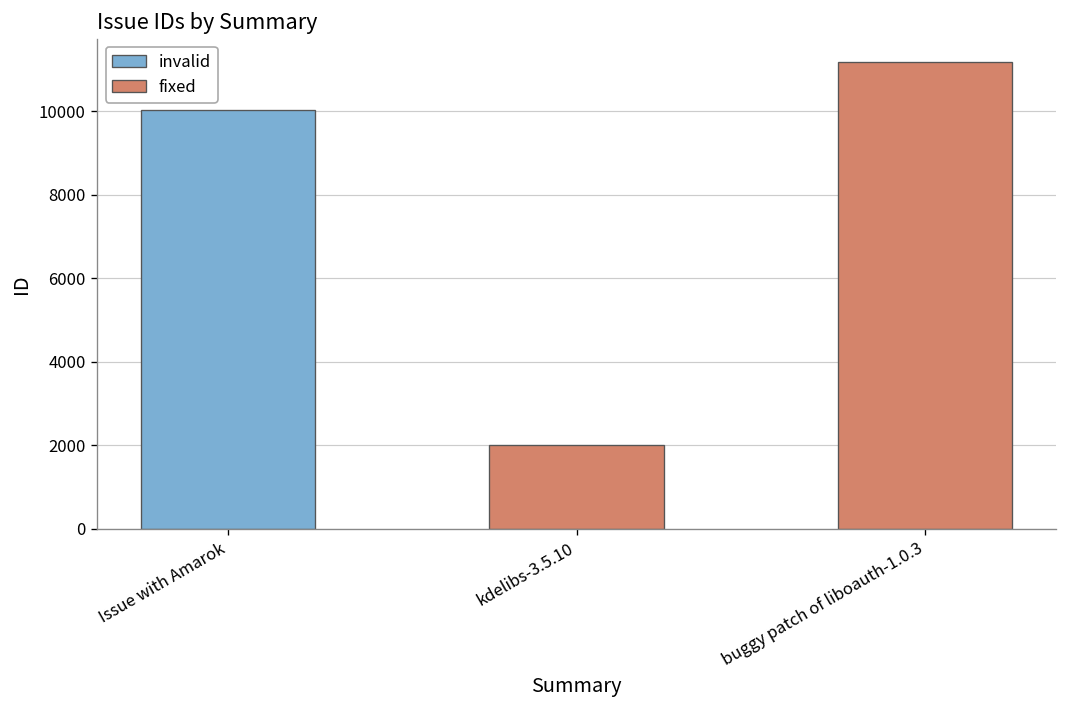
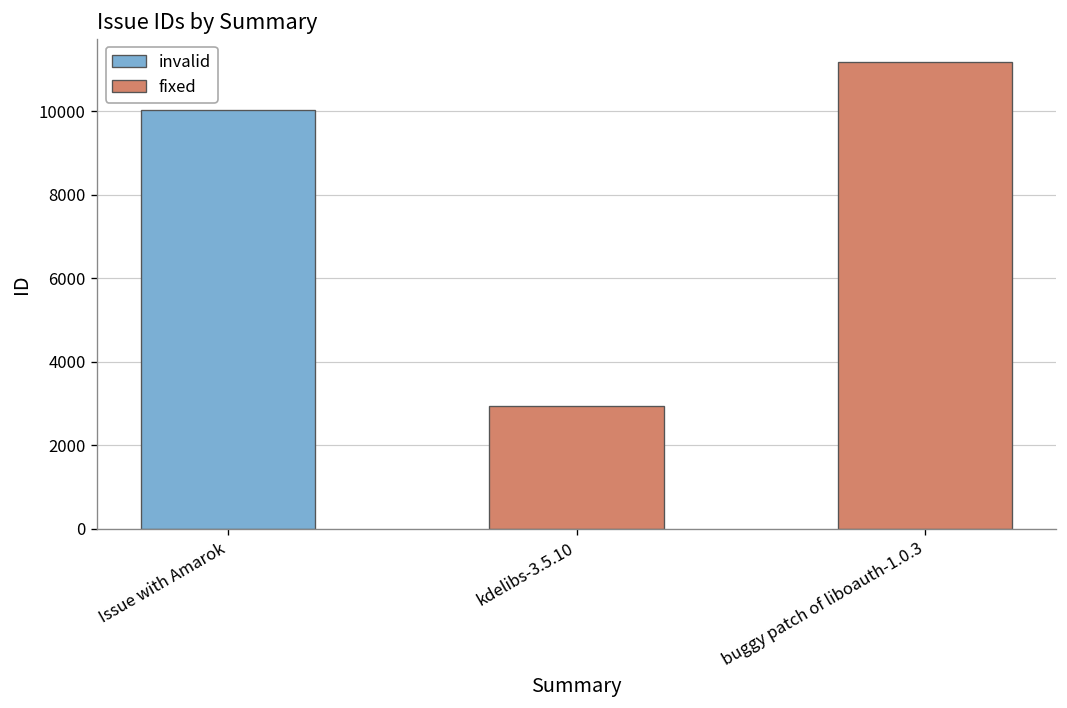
fixed, kdelibs-3.5.10: 2000 -> 2900
